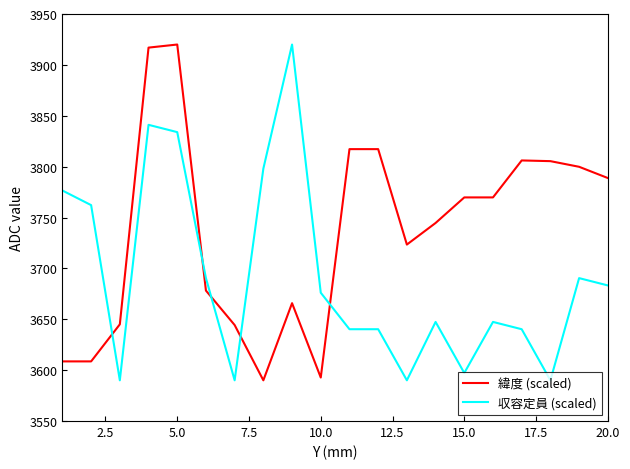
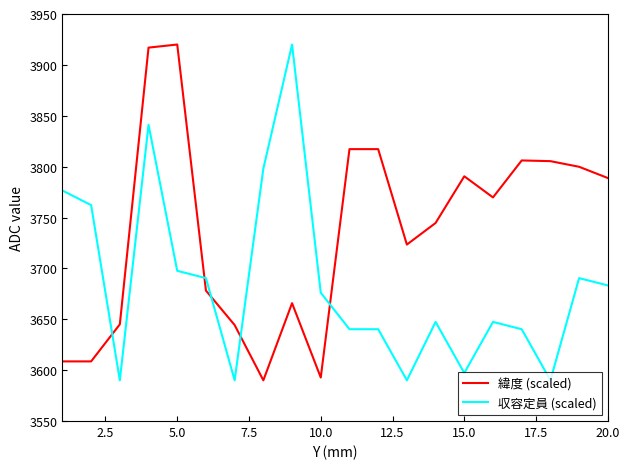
収容定員 (scaled), 5.0: 3834 -> 3698
緯度 (scaled), 15.0: 3770 -> 3791
